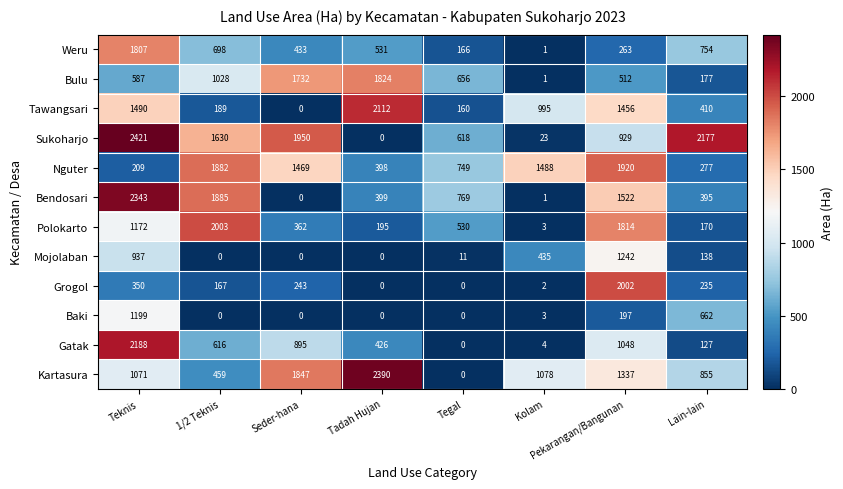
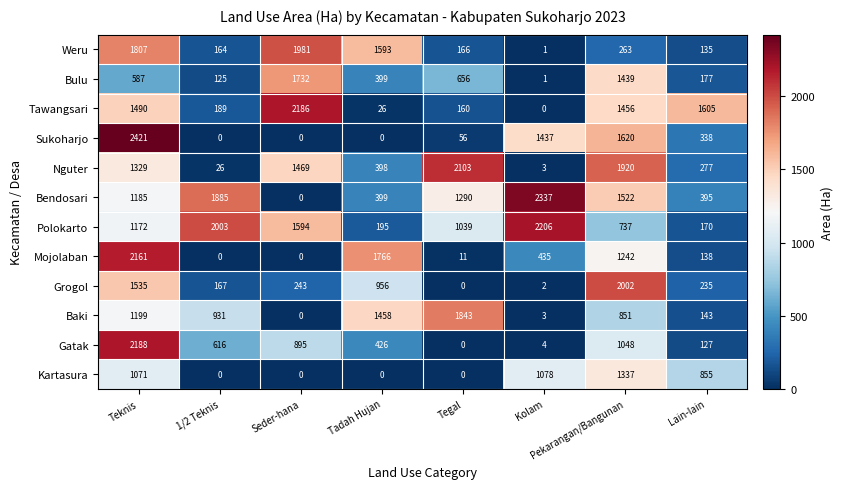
Weru, 1/2 Teknis: 698 -> 164
Weru, Seder-hana: 433 -> 1981
Weru, Tadah Hujan: 531 -> 1593
Weru, Lain-lain: 754 -> 135
Bulu, 1/2 Teknis: 1028 -> 125
Bulu, Tadah Hujan: 1824 -> 399
Bulu, Pekarangan/Bangunan: 512 -> 1439
Tawangsari, Seder-hana: 0 -> 2186
Tawangsari, Tadah Hujan: 2112 -> 26
Tawangsari, Kolam: 995 -> 0
Tawangsari, Lain-lain: 410 -> 1605
Sukoharjo, 1/2 Teknis: 1630 -> 0
Sukoharjo, Seder-hana: 1950 -> 0
Sukoharjo, Tegal: 618 -> 56
Sukoharjo, Kolam: 23 -> 1437
Sukoharjo, Pekarangan/Bangunan: 929 -> 1620
Sukoharjo, Lain-lain: 2177 -> 338
Nguter, Teknis: 209 -> 1329
Nguter, 1/2 Teknis: 1882 -> 26
Nguter, Tegal: 749 -> 2103
Nguter, Kolam: 1488 -> 3
Bendosari, Teknis: 2343 -> 1185
Bendosari, Tegal: 769 -> 1290
Bendosari, Kolam: 1 -> 2337
Polokarto, Seder-hana: 362 -> 1594
Polokarto, Tegal: 530 -> 1039
Polokarto, Kolam: 3 -> 2206
Polokarto, Pekarangan/Bangunan: 1814 -> 737
Mojolaban, Teknis: 937 -> 2161
Mojolaban, Tadah Hujan: 0 -> 1766
Grogol, Teknis: 350 -> 1535
Grogol, Tadah Hujan: 0 -> 956
Baki, 1/2 Teknis: 0 -> 931
Baki, Tadah Hujan: 0 -> 1458
Baki, Tegal: 0 -> 1843
Baki, Pekarangan/Bangunan: 197 -> 851
Baki, Lain-lain: 662 -> 143
Kartasura, 1/2 Teknis: 459 -> 0
Kartasura, Seder-hana: 1847 -> 0
Kartasura, Tadah Hujan: 2390 -> 0
